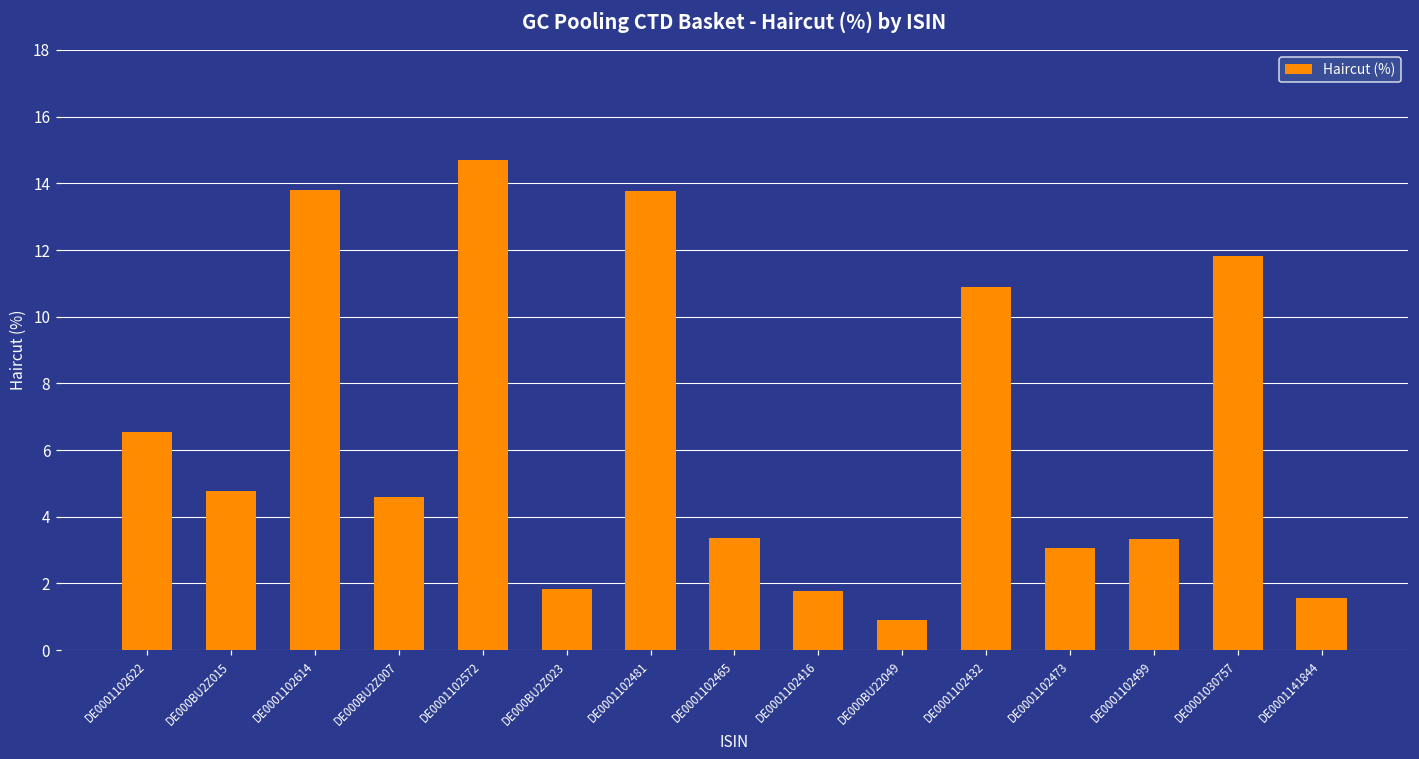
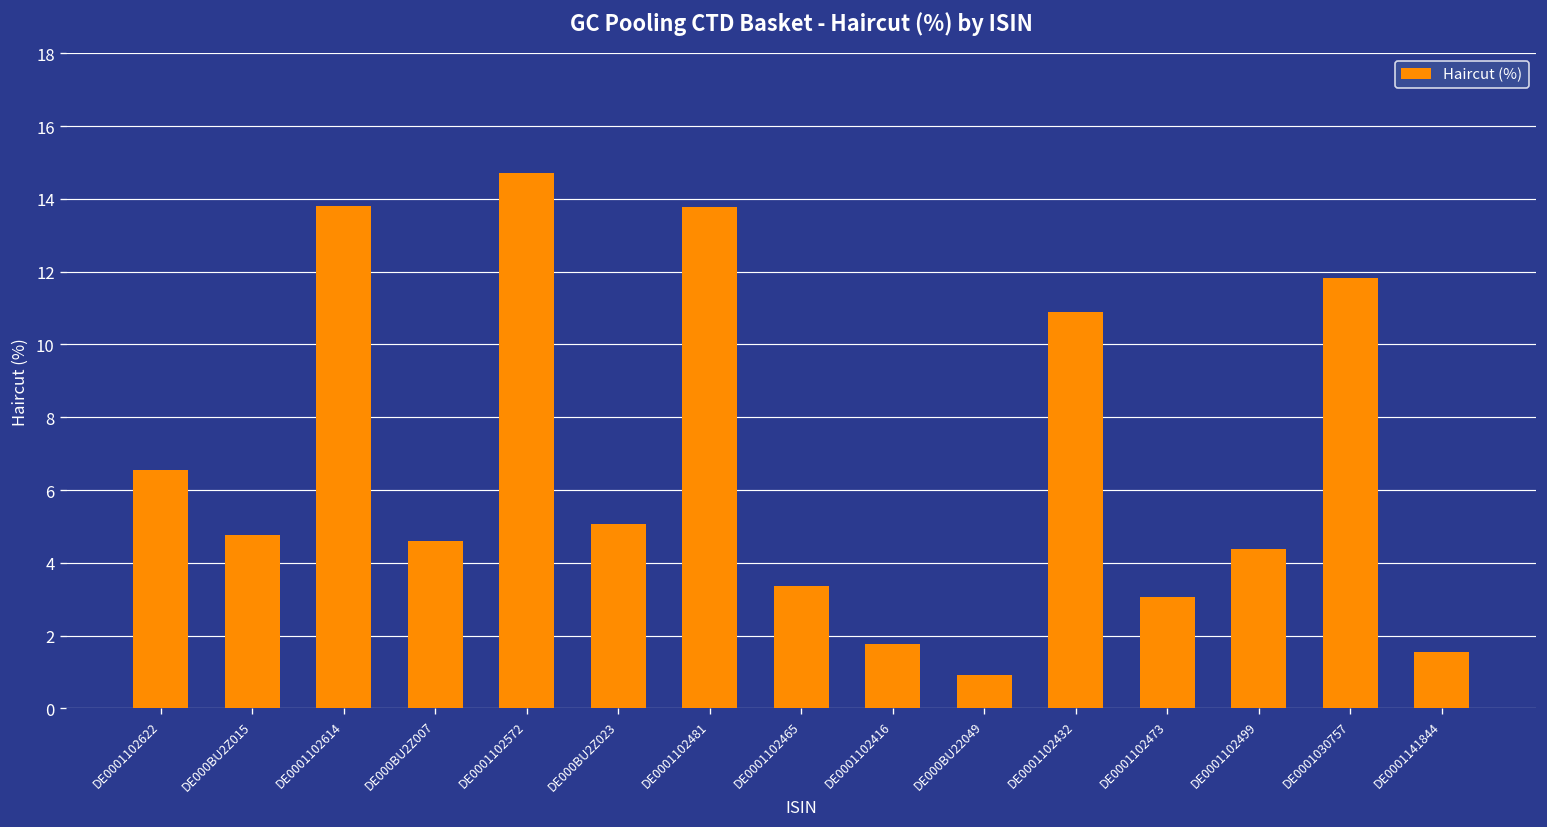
DE000BU2Z023: 1.8 -> 5.1
DE0001102499: 3.3 -> 4.4
